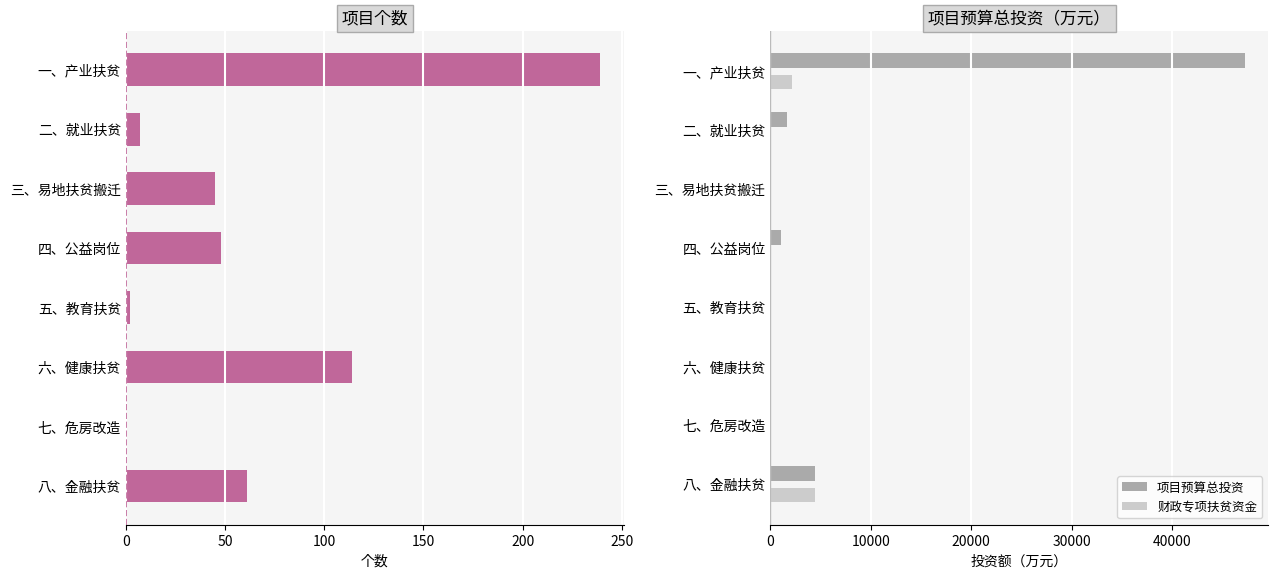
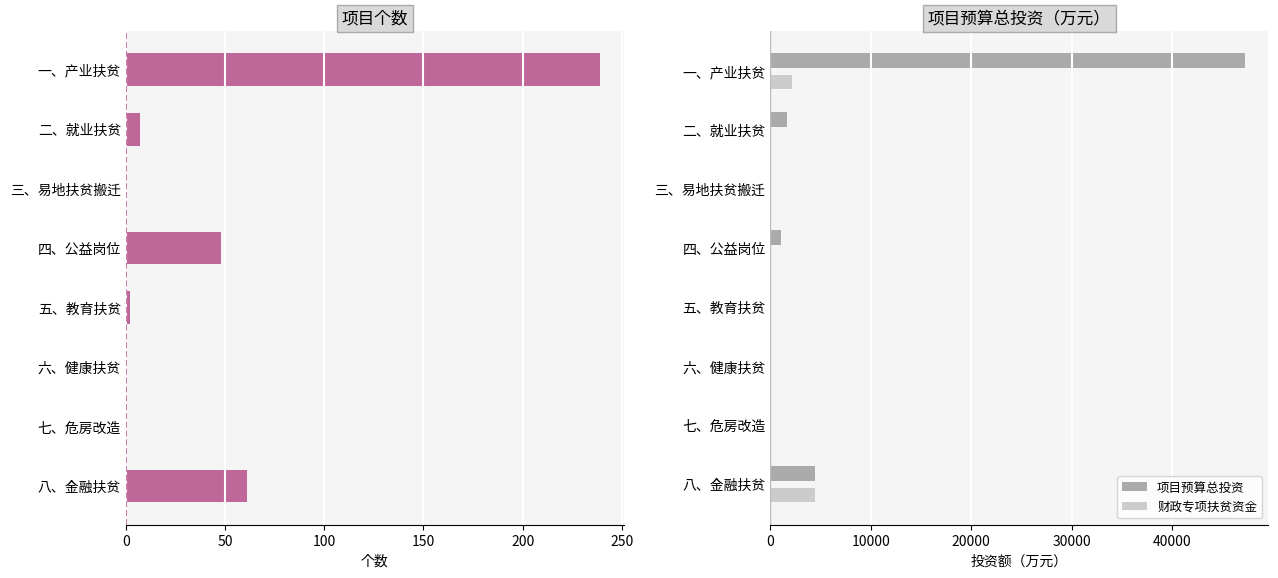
项目个数, 三、易地扶贫搬迁: 45 -> 0
项目个数, 六、健康扶贫: 114 -> 0
